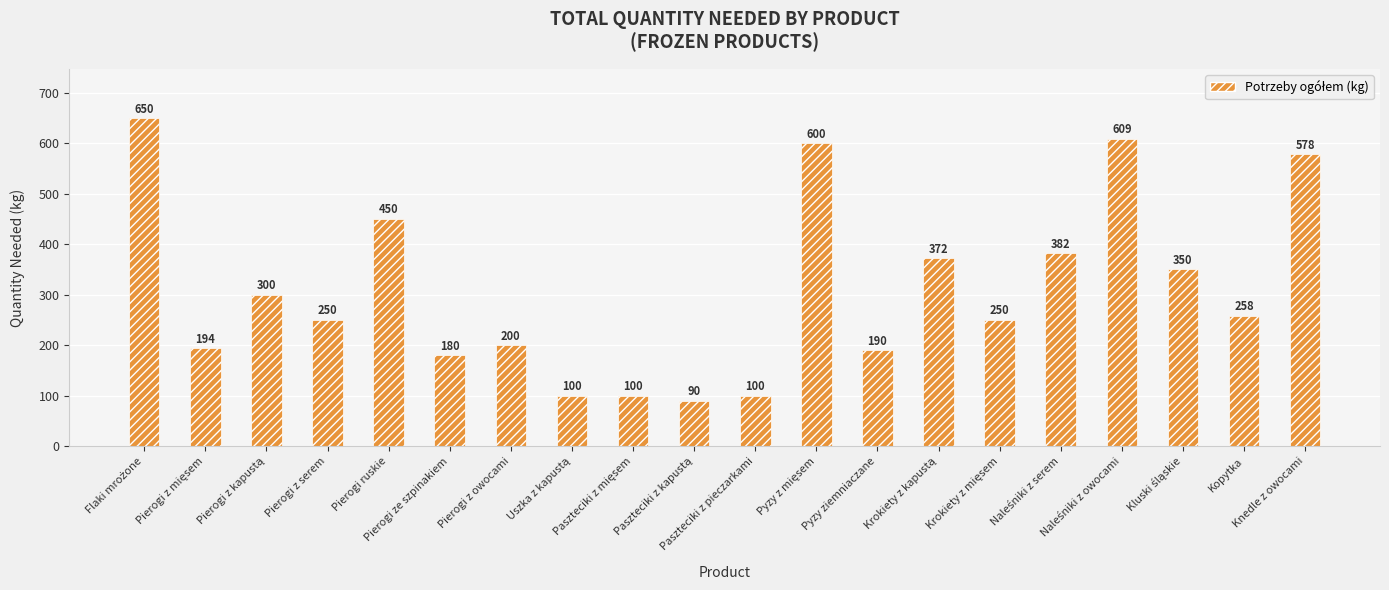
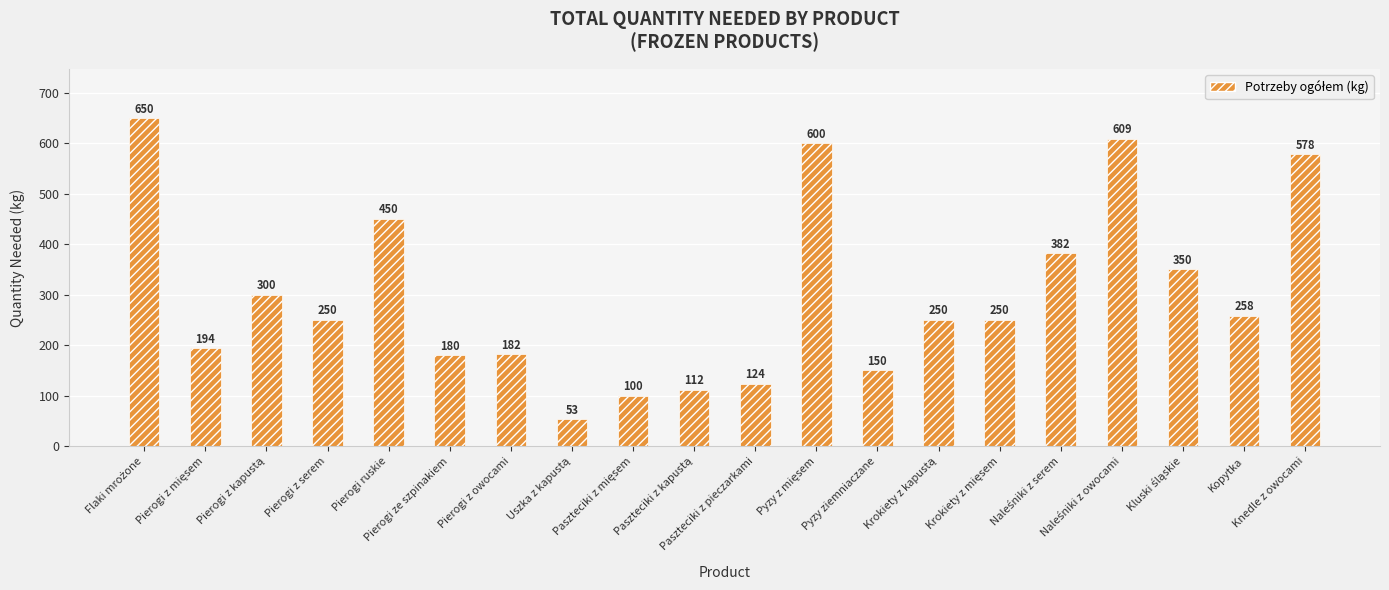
Pierogi z owocami: 200 -> 182
Uszka z kapustą: 100 -> 53
Paszteciki z kapustą: 90 -> 112
Paszteciki z pieczarkami: 100 -> 124
Pyzy ziemniaczane: 190 -> 150
Krokiety z kapustą: 372 -> 250
